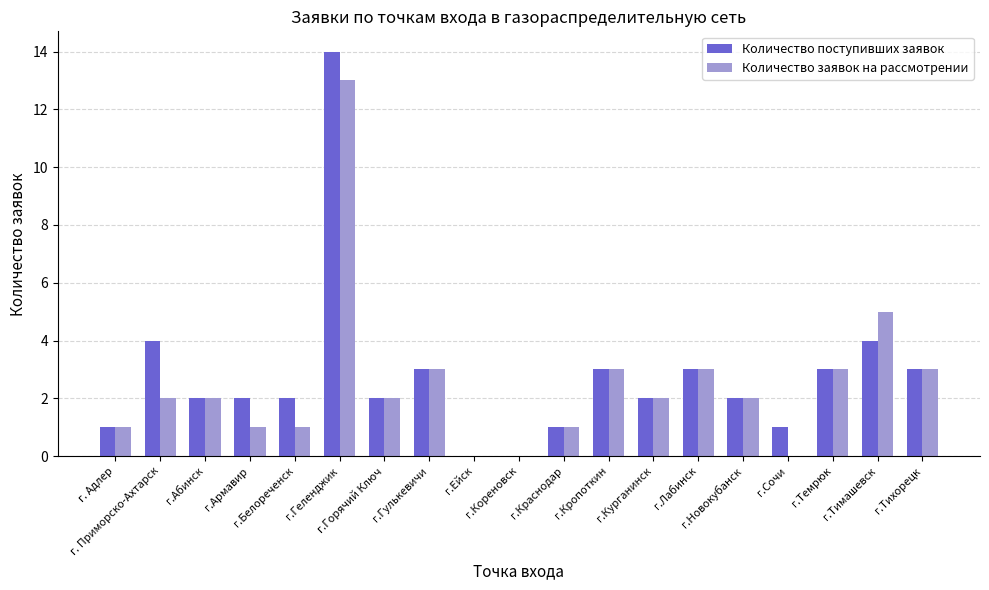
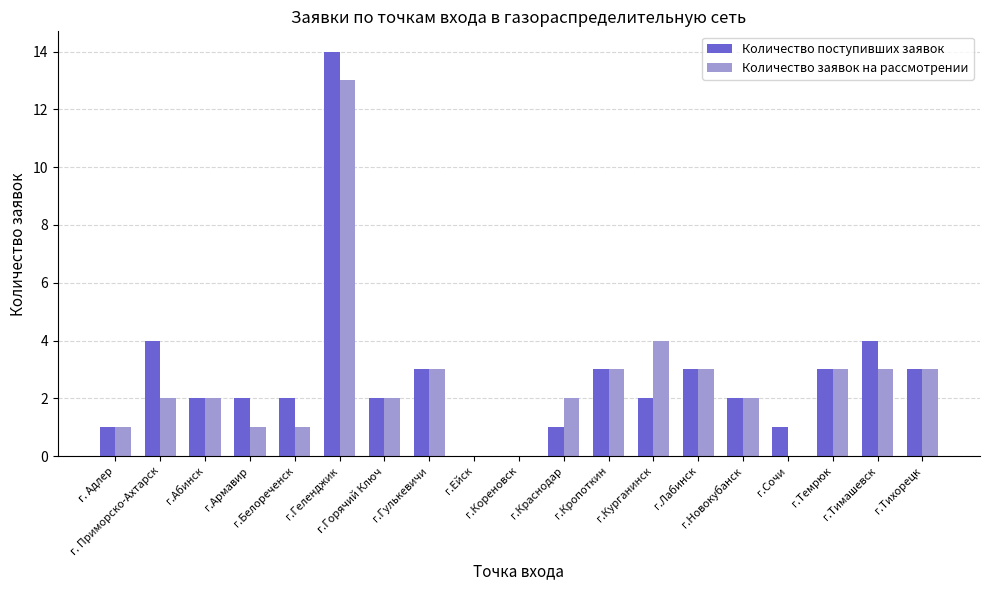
Количество заявок на рассмотрении, г.Краснодар: 1 -> 2
Количество заявок на рассмотрении, г.Курганинск: 2 -> 4
Количество заявок на рассмотрении, г.Тимашевск: 5 -> 3
